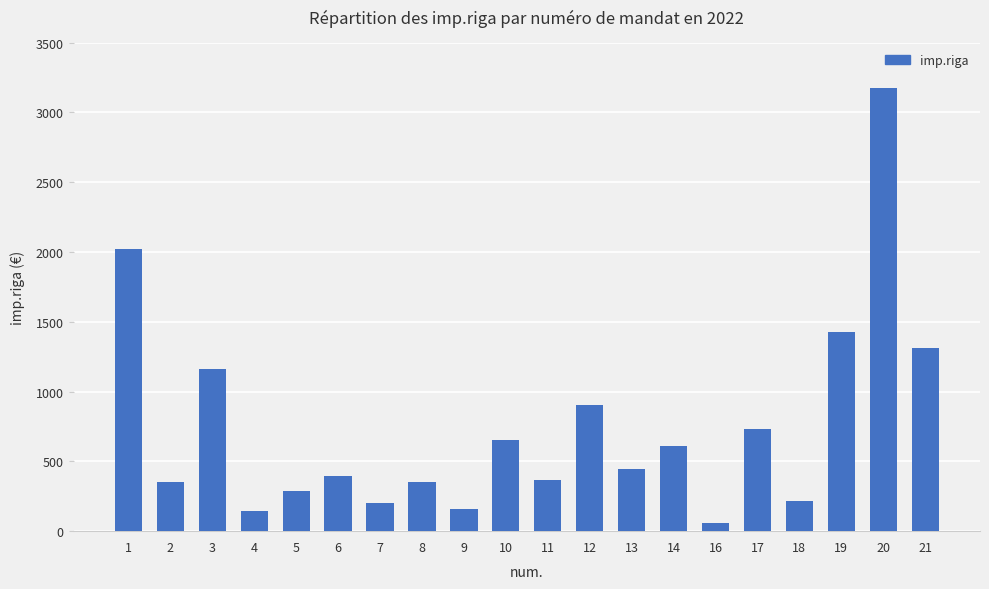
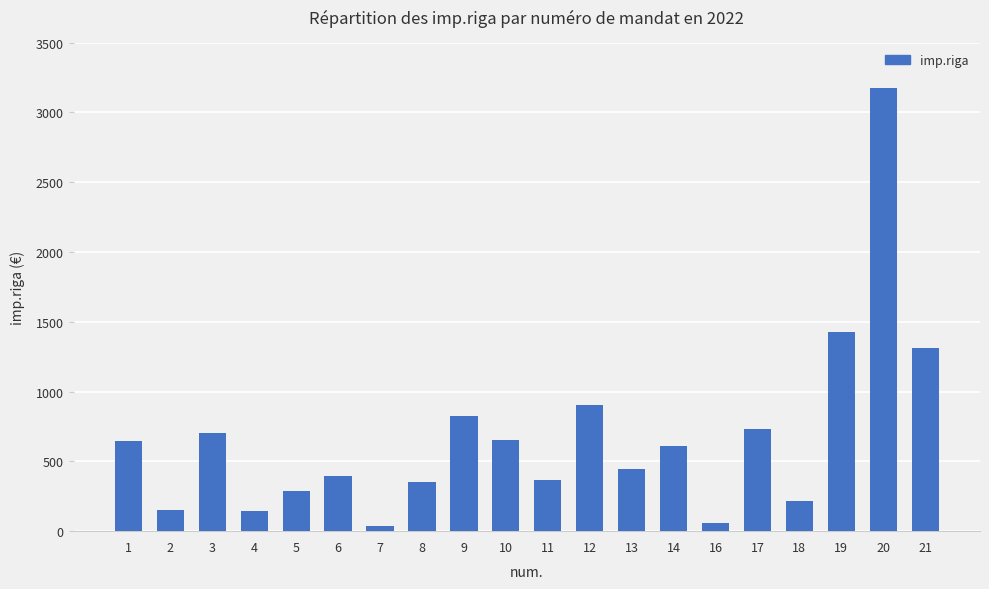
1: 2020 -> 650
2: 350 -> 150
3: 1160 -> 710
7: 200 -> 30
9: 160 -> 820
